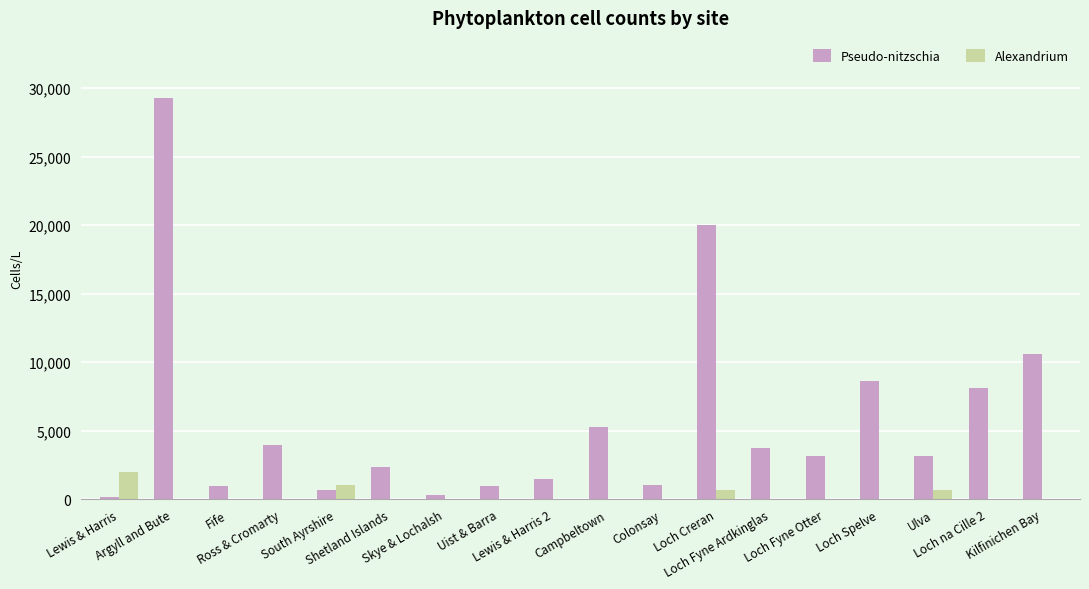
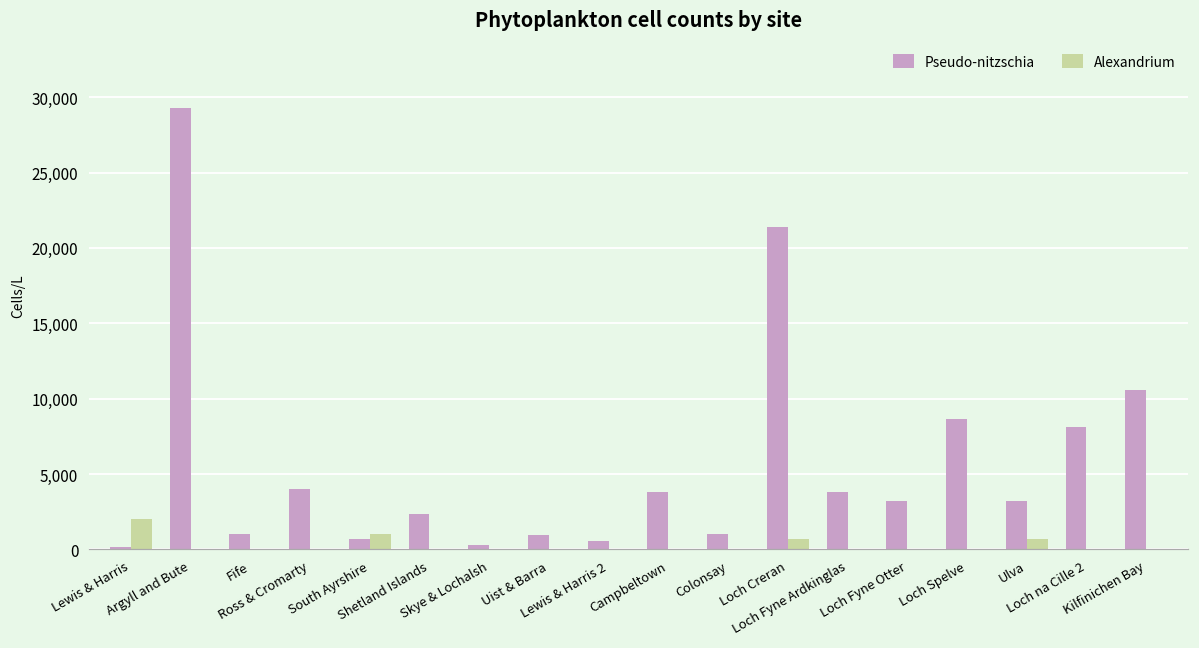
Pseudo-nitzschia, Lewis & Harris 2: 1,500 -> 600
Pseudo-nitzschia, Campbeltown: 5,300 -> 3,800
Pseudo-nitzschia, Loch Creran: 20,000 -> 21,400
